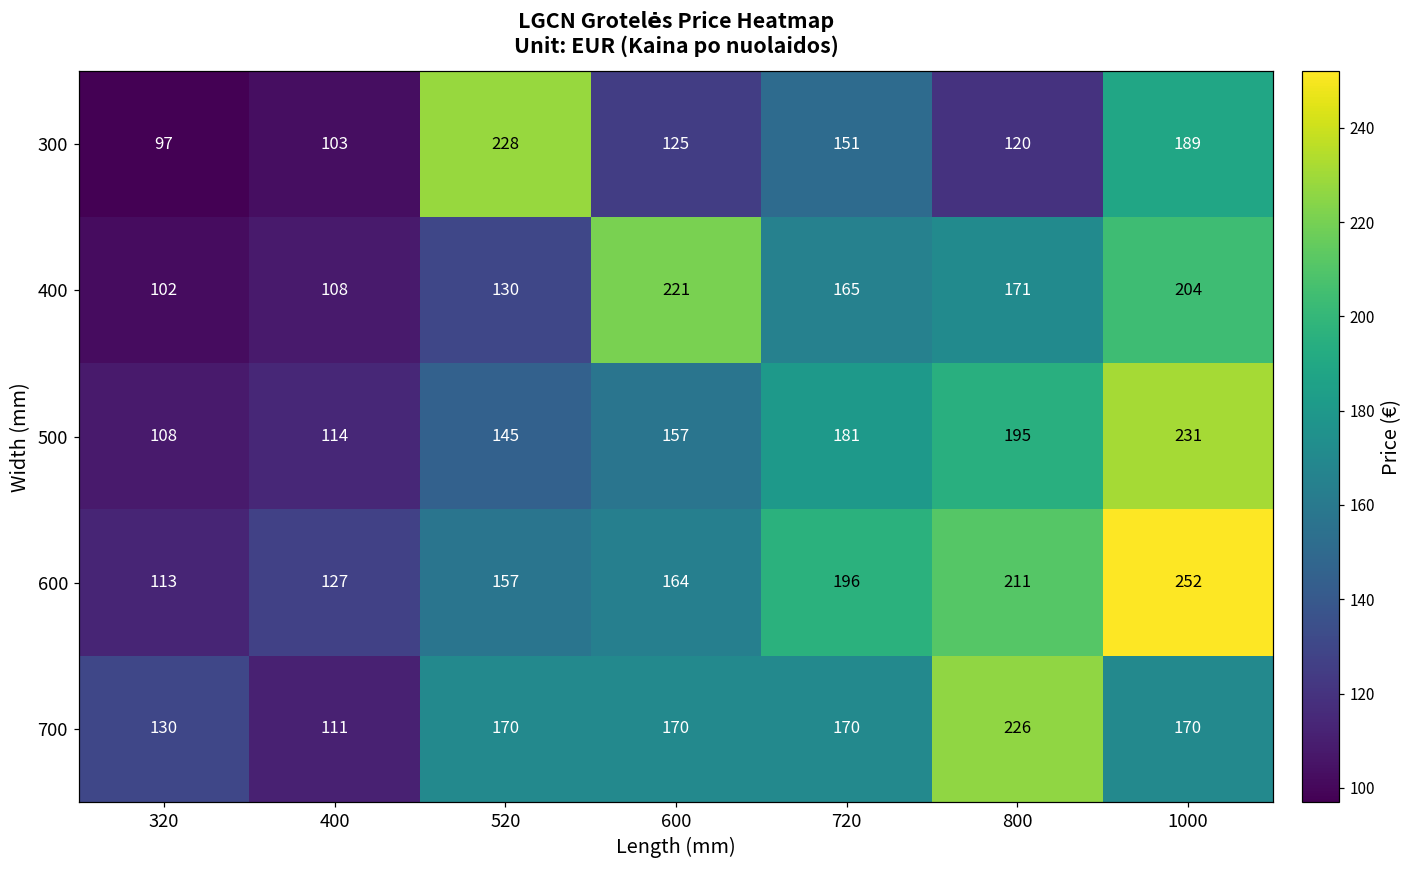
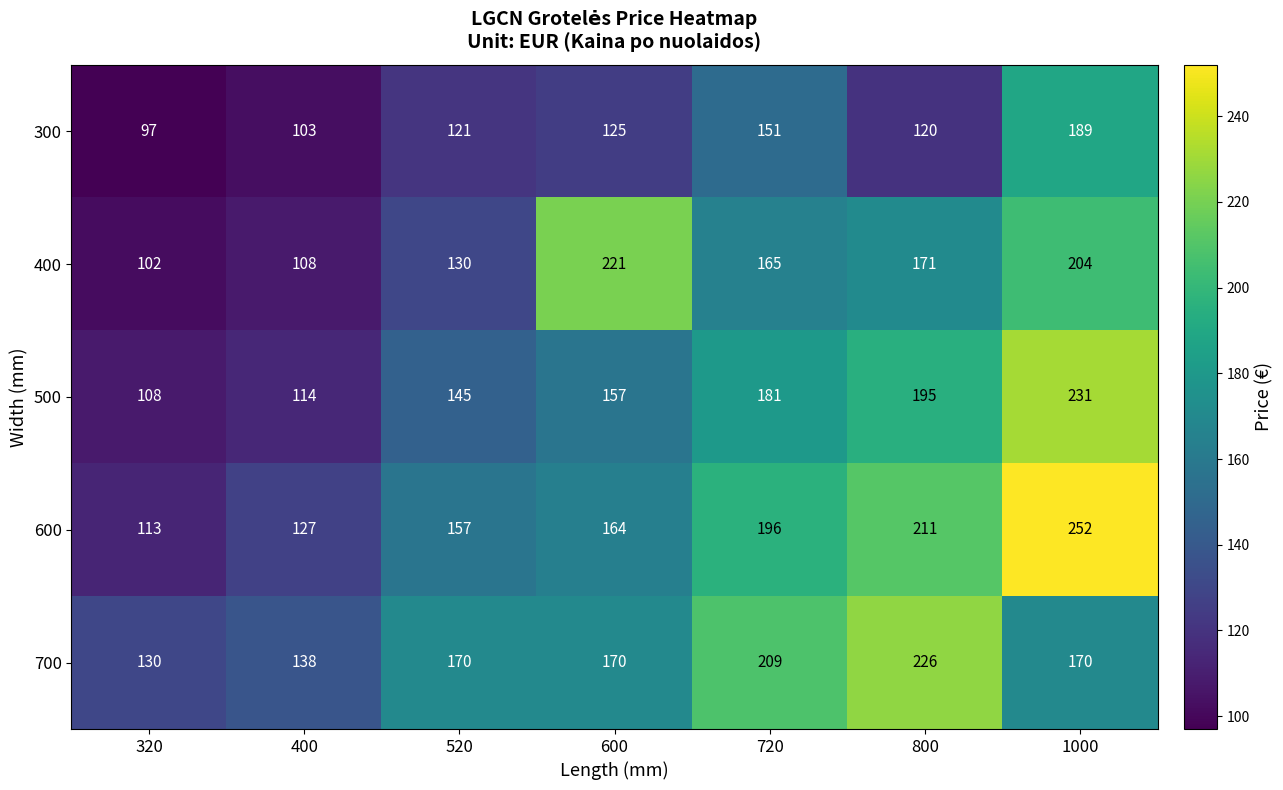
300, 520: 228 -> 121
700, 400: 111 -> 138
700, 720: 170 -> 209
